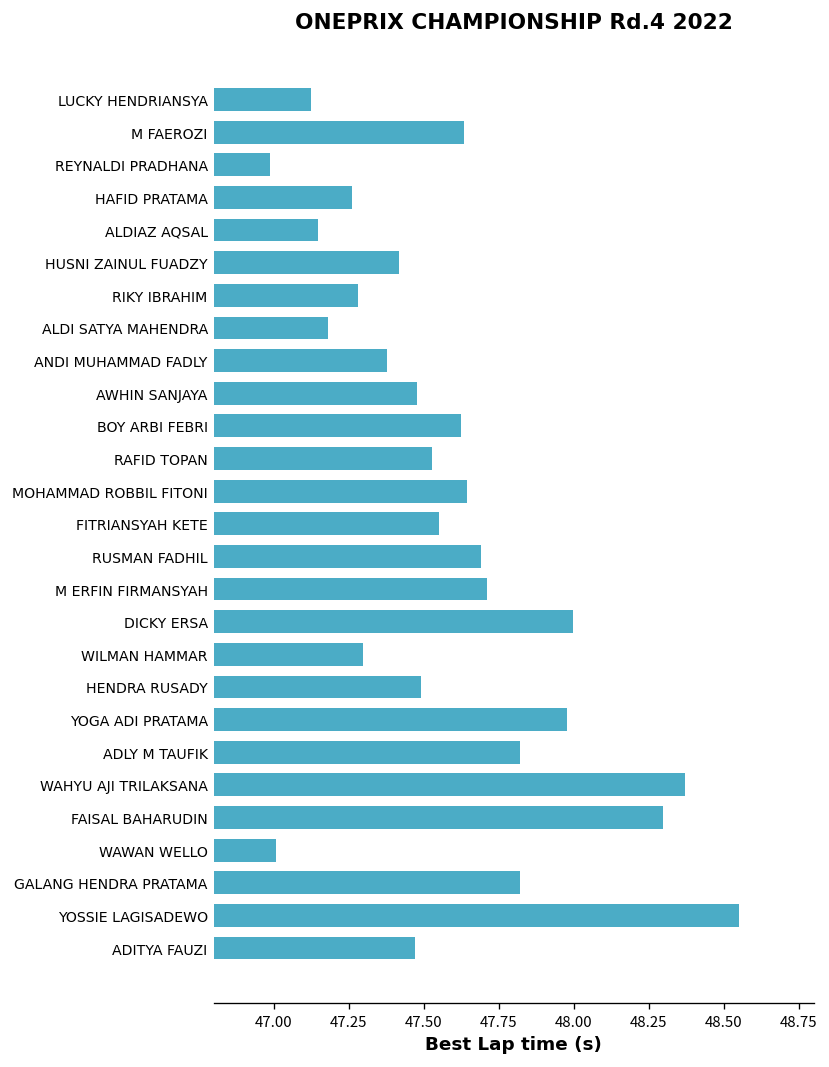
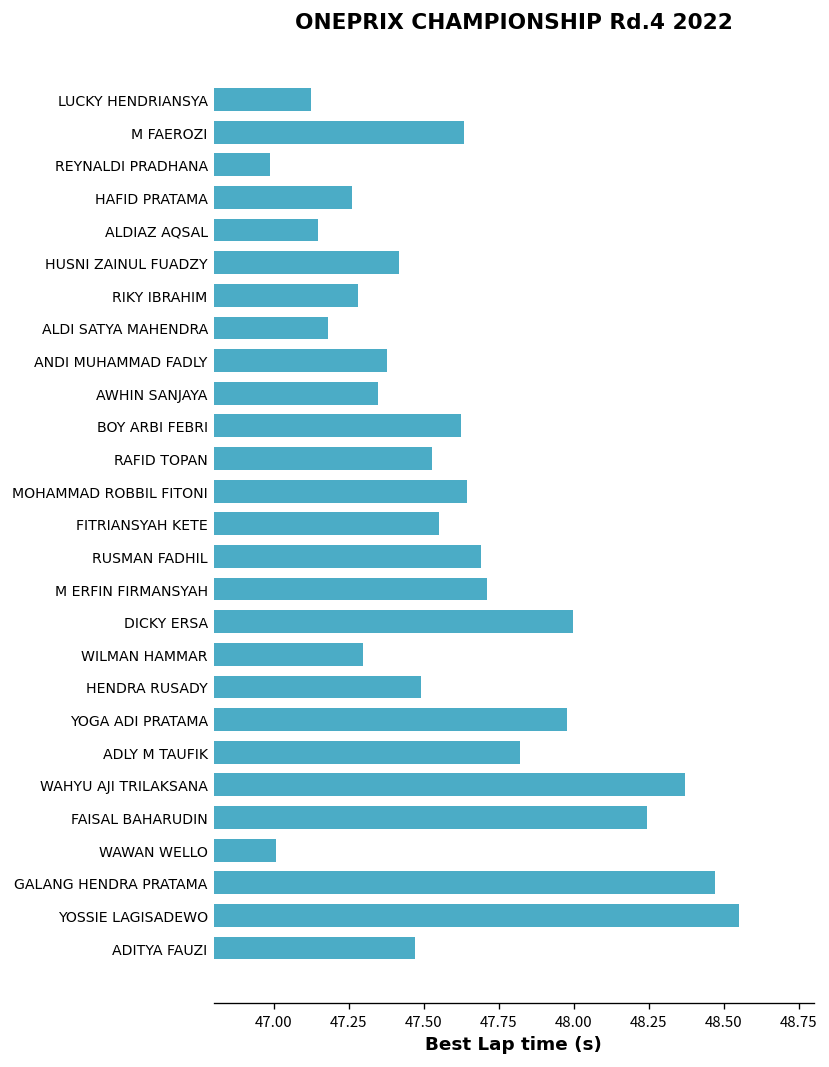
AWHIN SANJAYA: 47.48 -> 47.35
FAISAL BAHARUDIN: 48.30 -> 48.25
GALANG HENDRA PRATAMA: 47.82 -> 48.47
